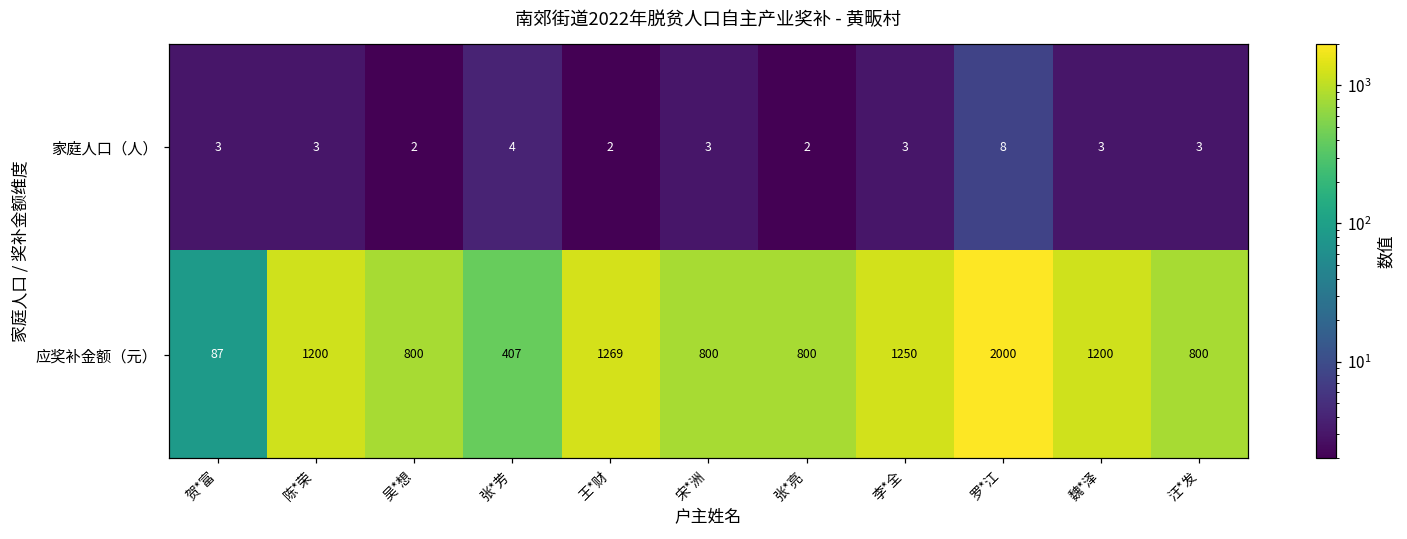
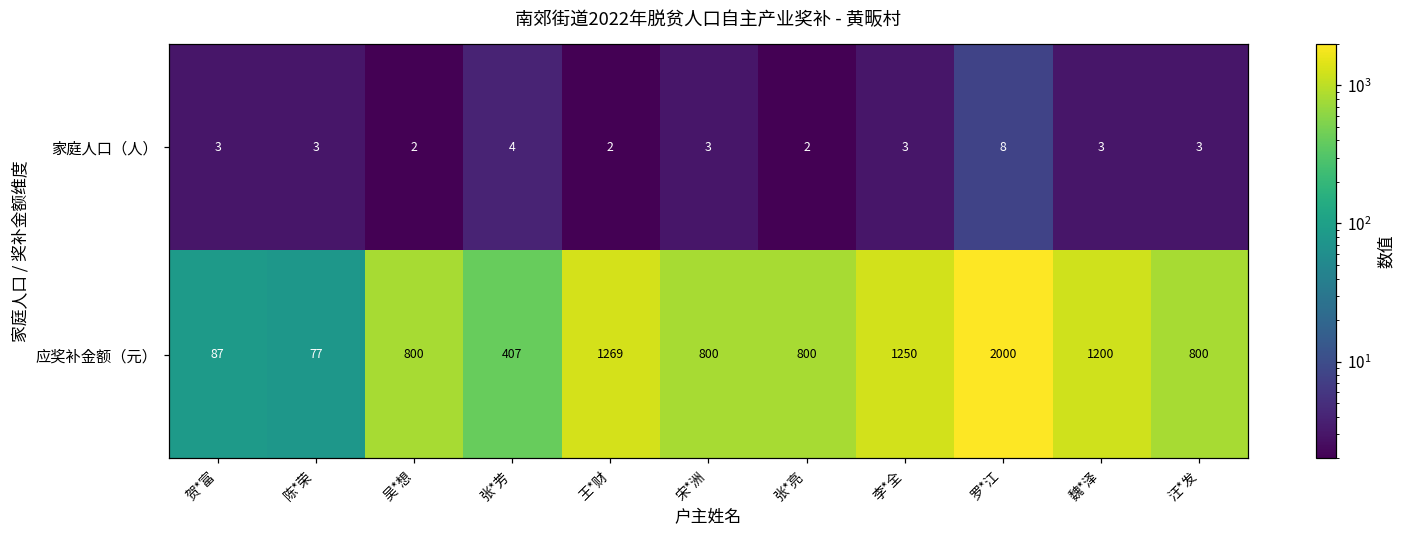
应奖补金额（元）, 陈*荣: 1200 -> 77
